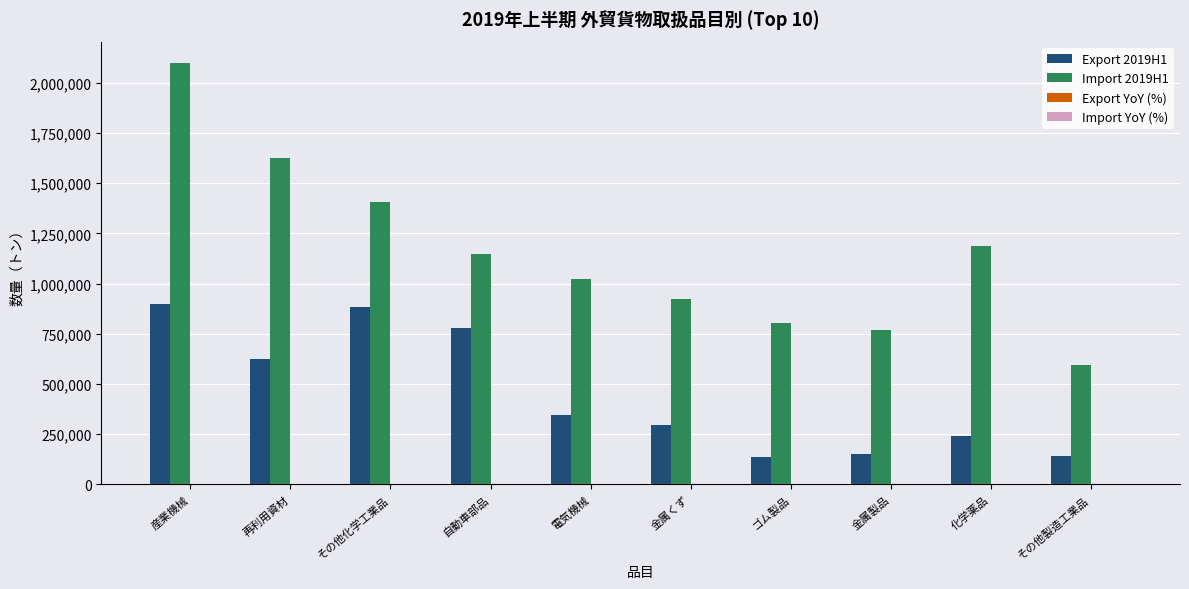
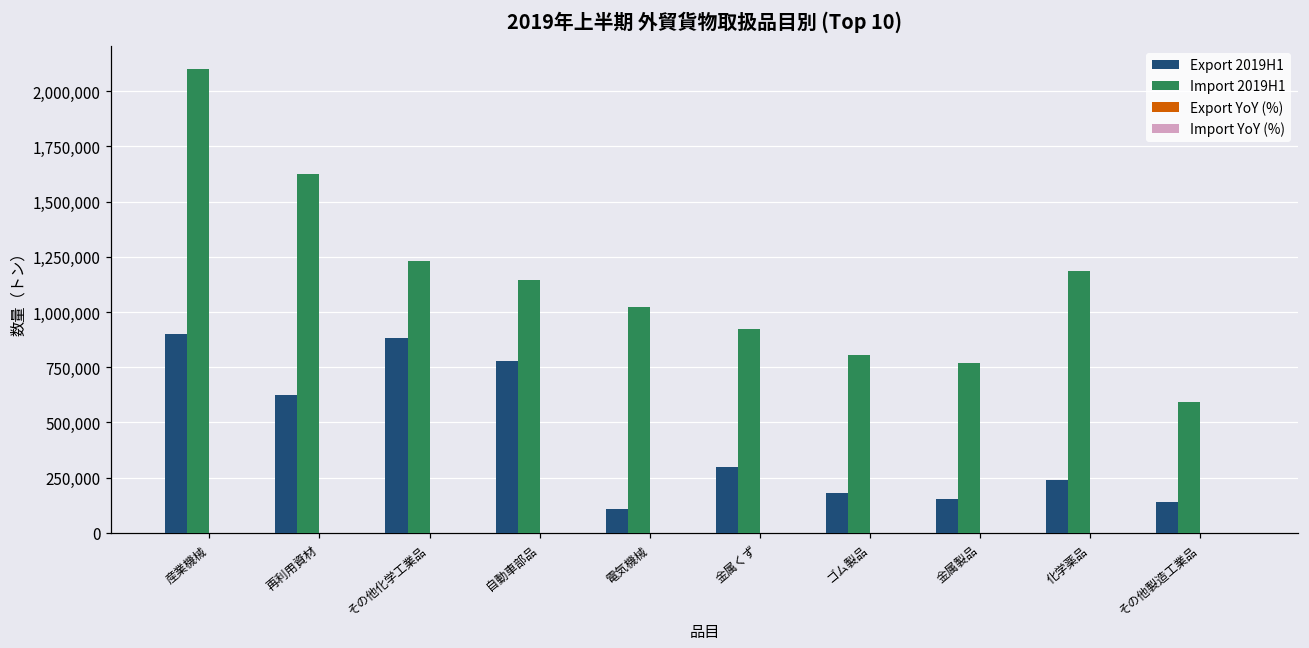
Import 2019H1, その他化学工業品: 1,410,000 -> 1,230,000
Export 2019H1, 電気機械: 350,000 -> 110,000
Export 2019H1, ゴム製品: 130,000 -> 180,000
